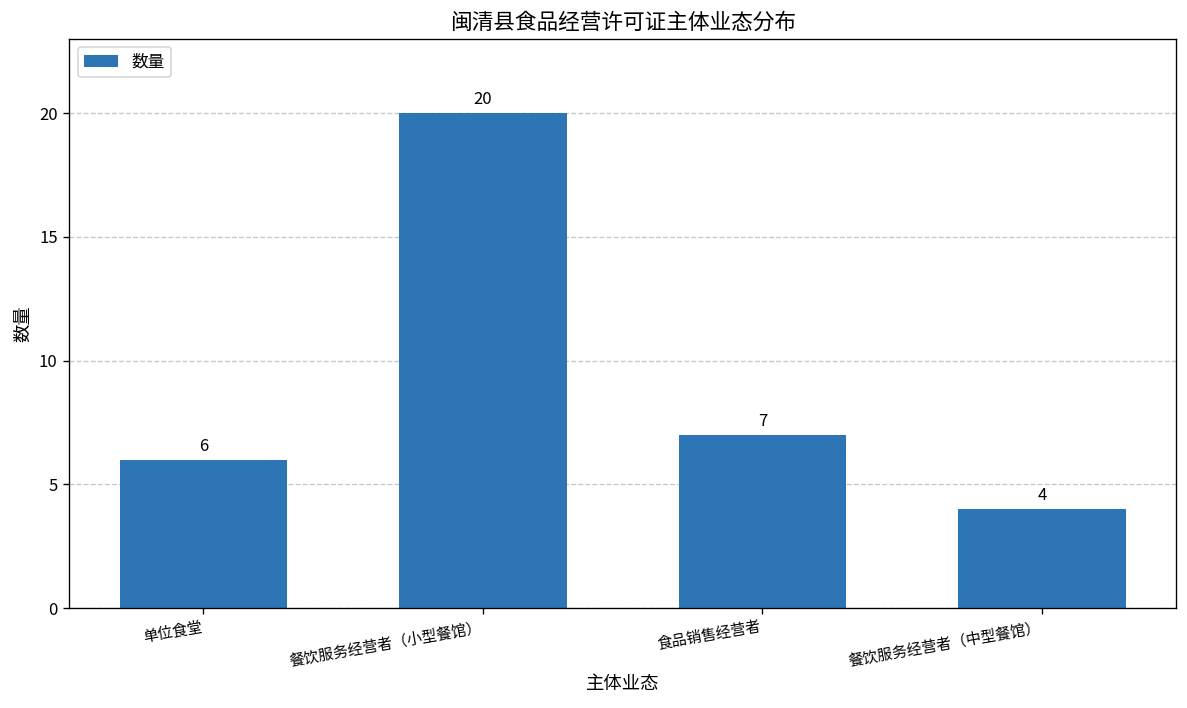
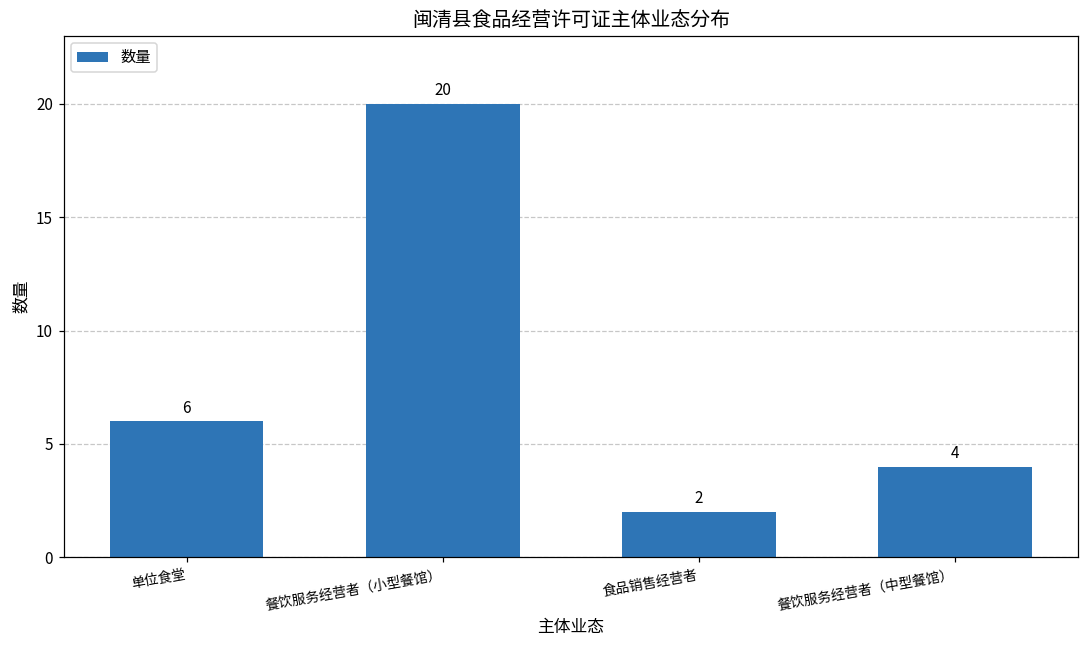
食品销售经营者: 7 -> 2
